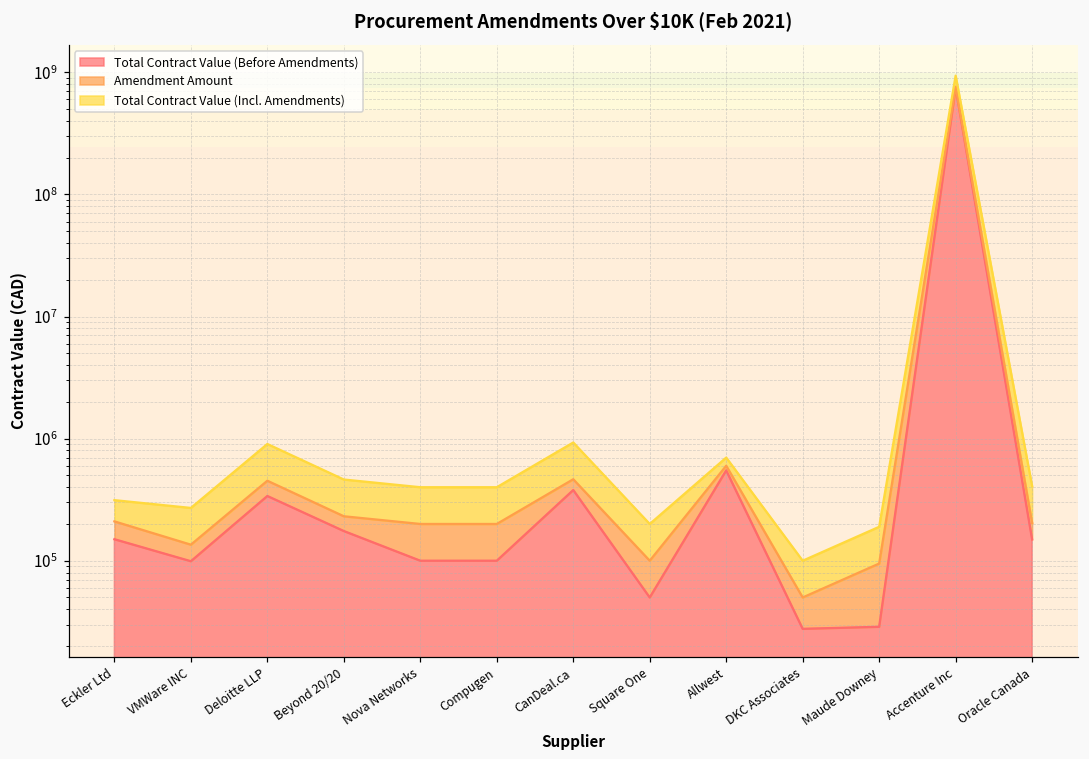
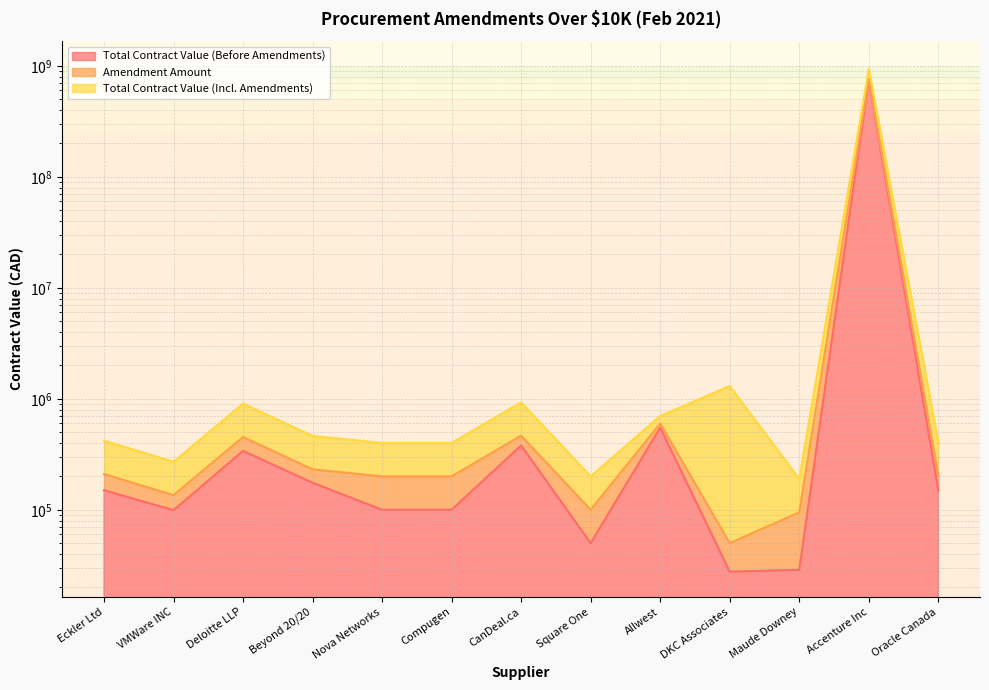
Total Contract Value (Incl. Amendments), Eckler Ltd: 100000 -> 210000
Total Contract Value (Incl. Amendments), DKC Associates: 50000 -> 1300000
